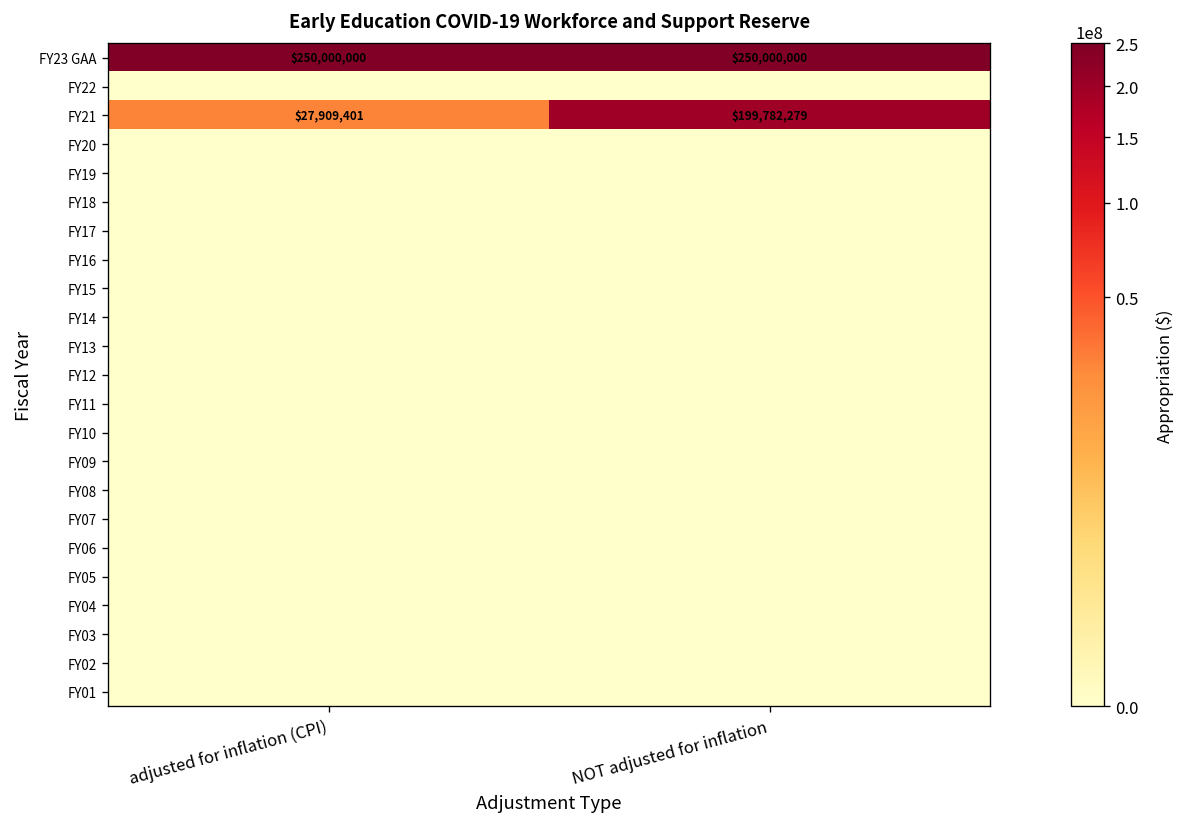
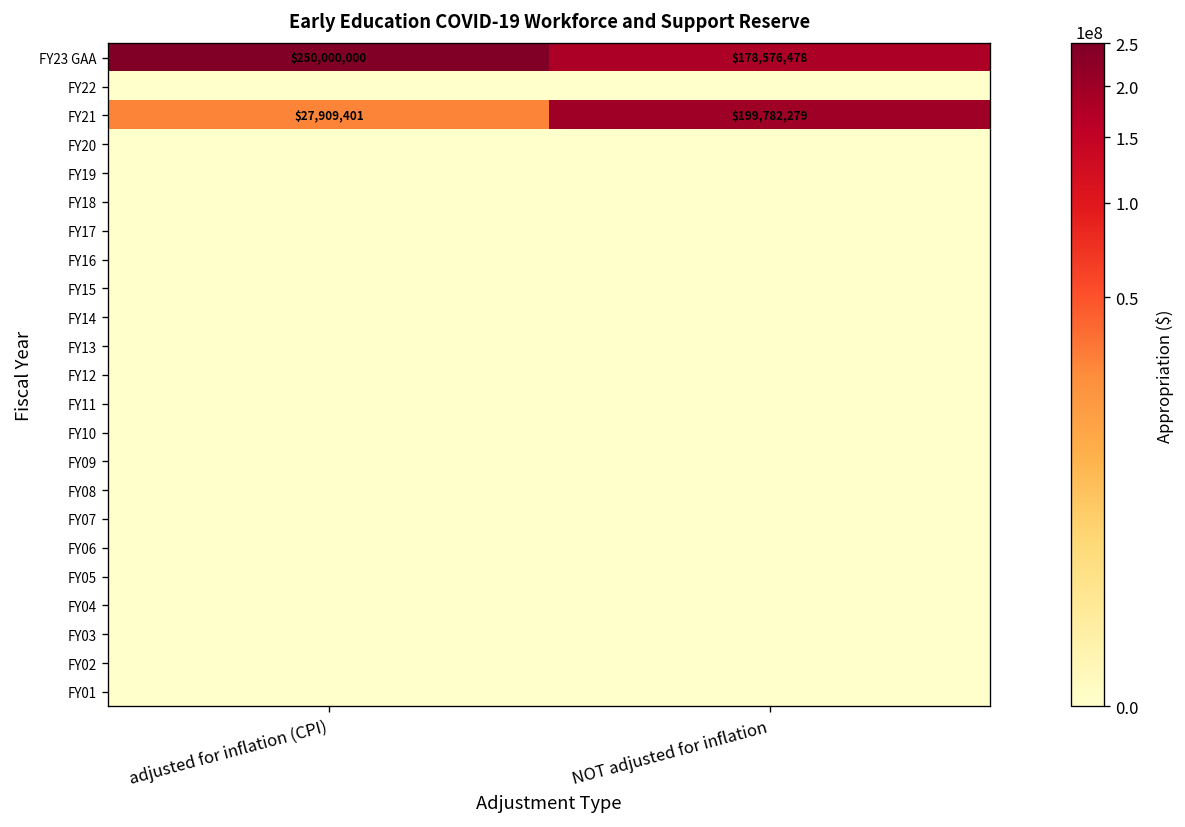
FY23 GAA, NOT adjusted for inflation: $250,000,000 -> $178,576,478
